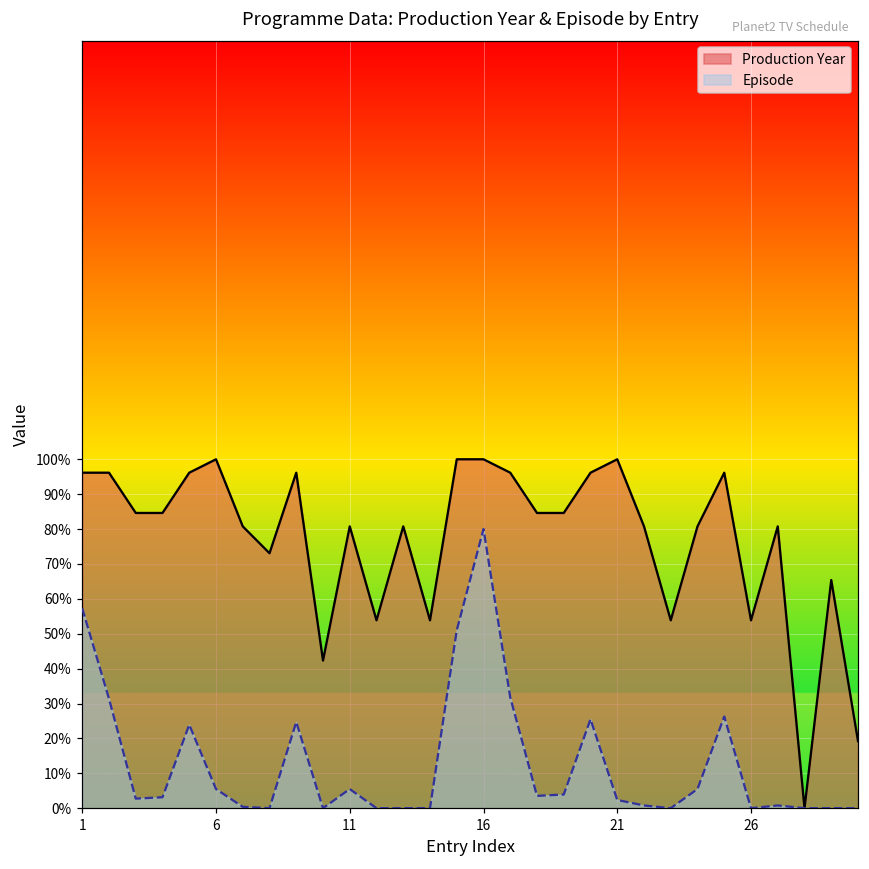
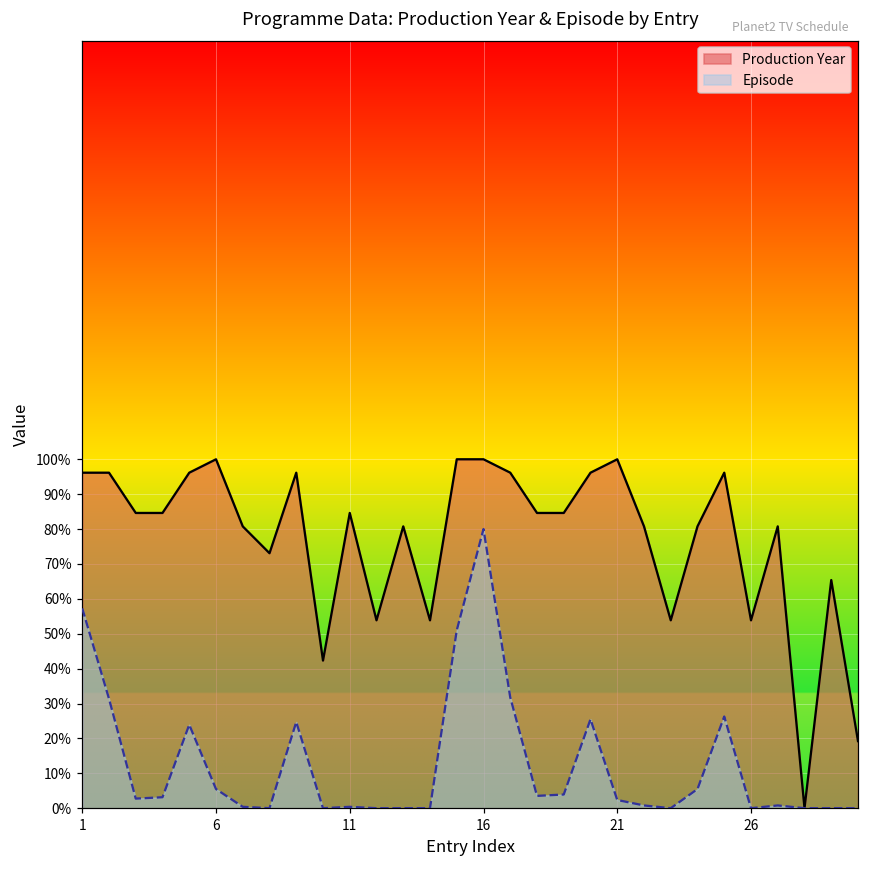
Production Year, 11: 81% -> 85%
Episode, 11: 5% -> 0%
